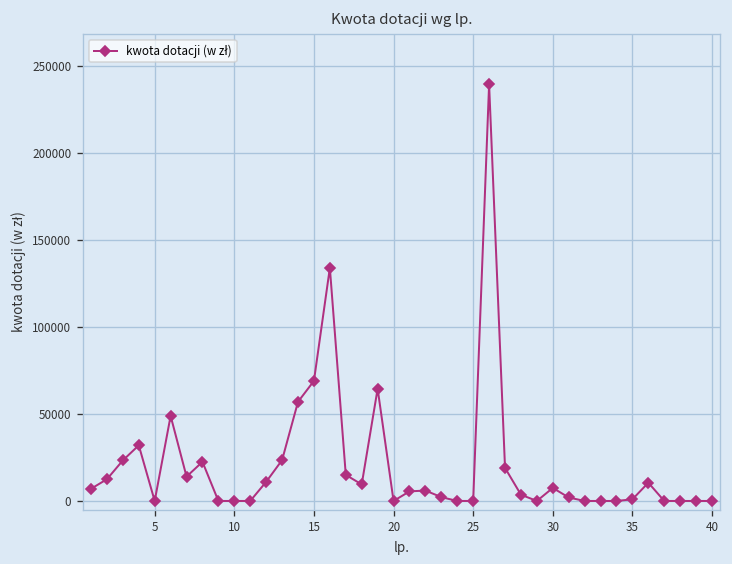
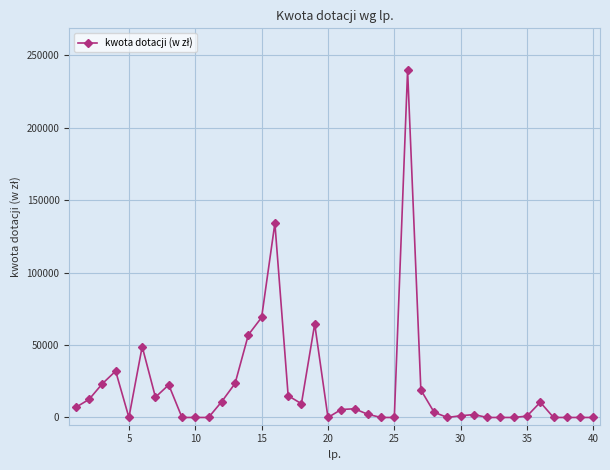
30: 8000 -> 1000
